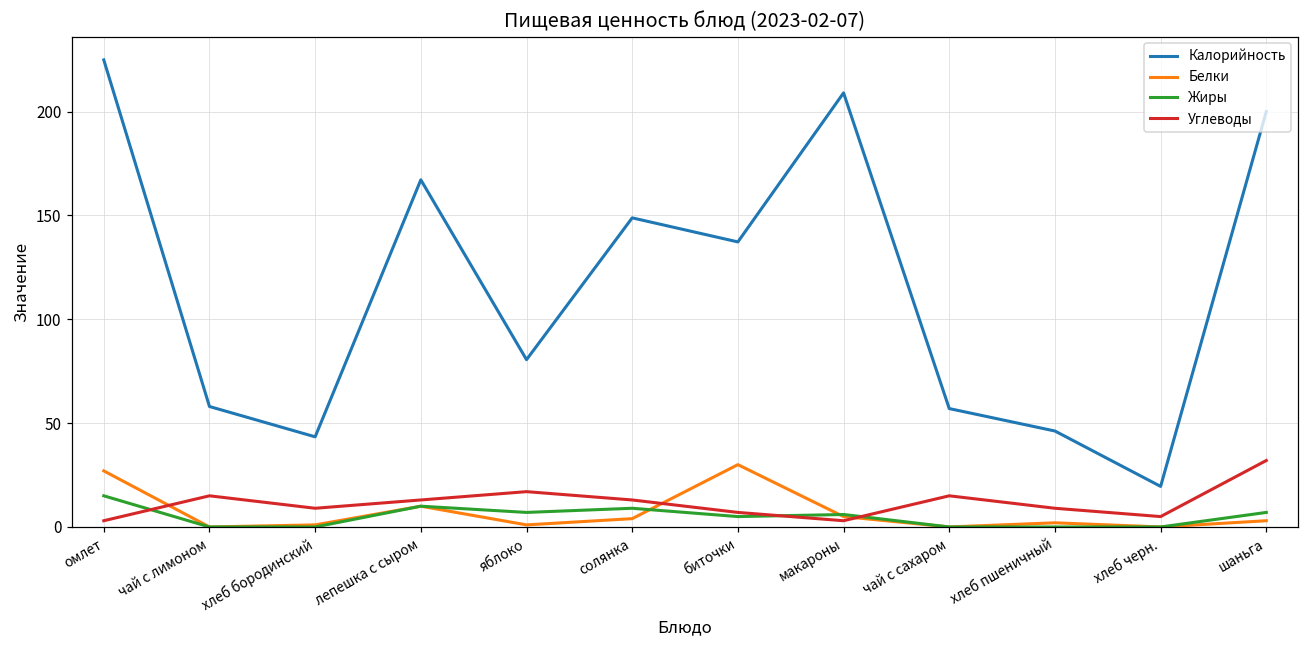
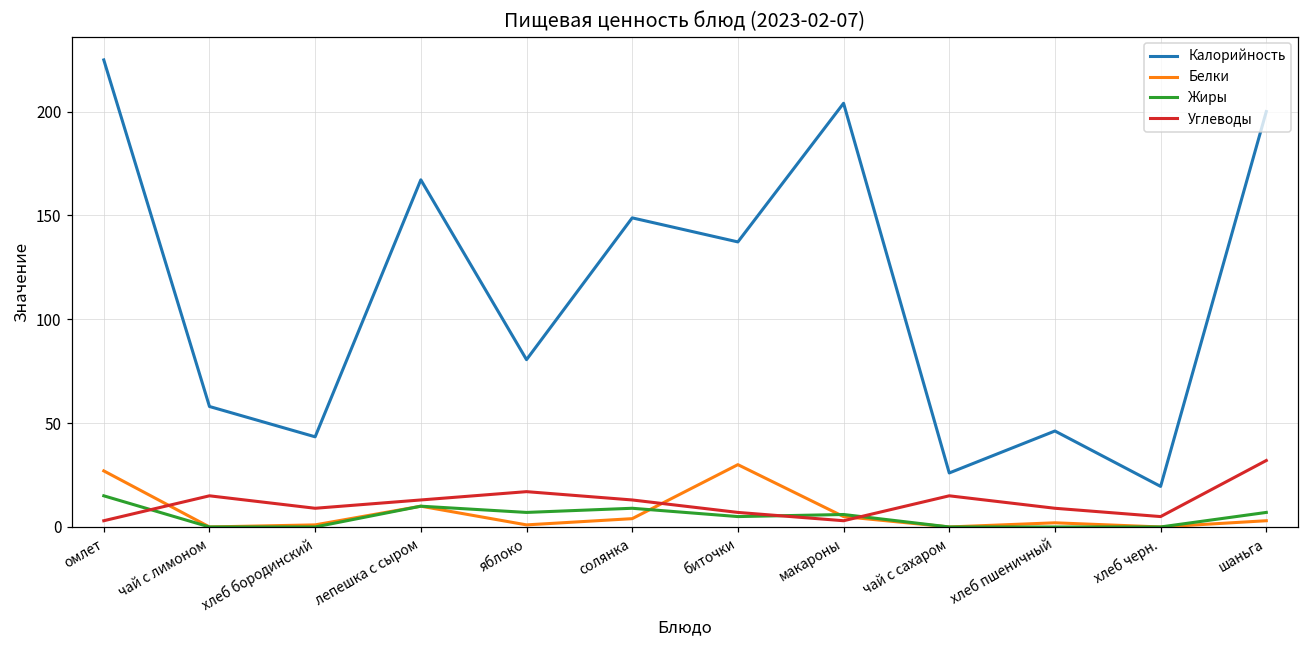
Калорийность, макароны: 209 -> 204
Калорийность, чай с сахаром: 57 -> 26
